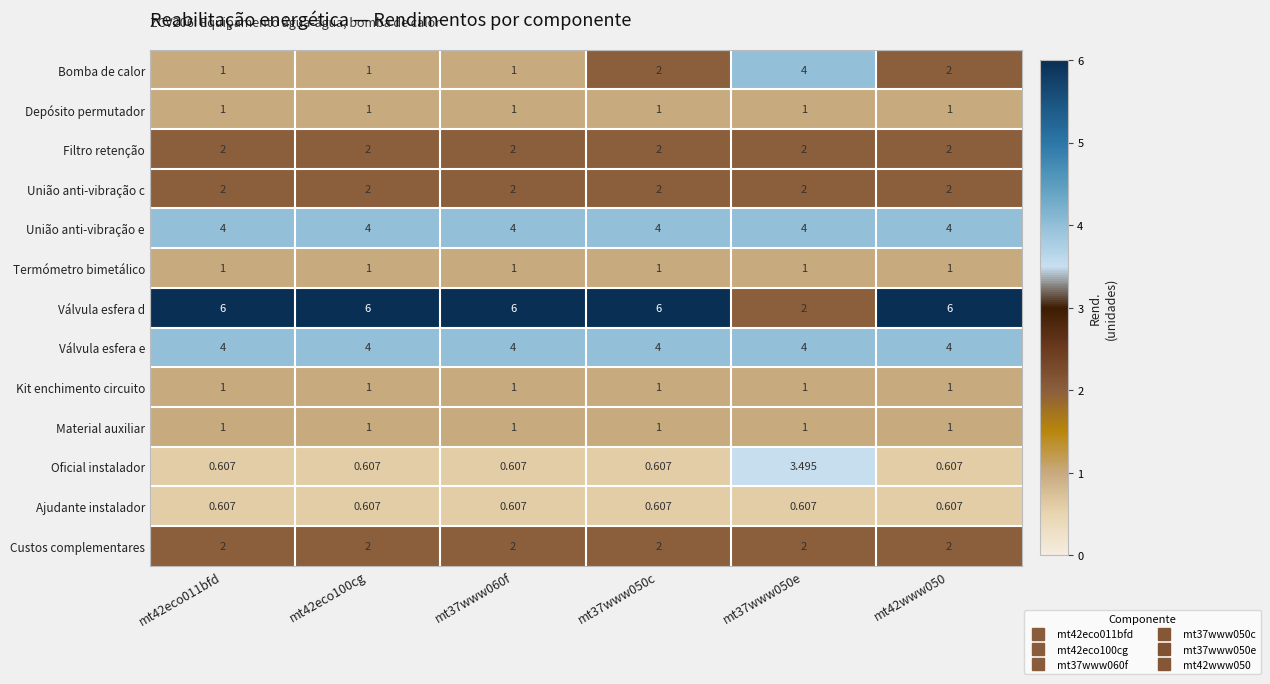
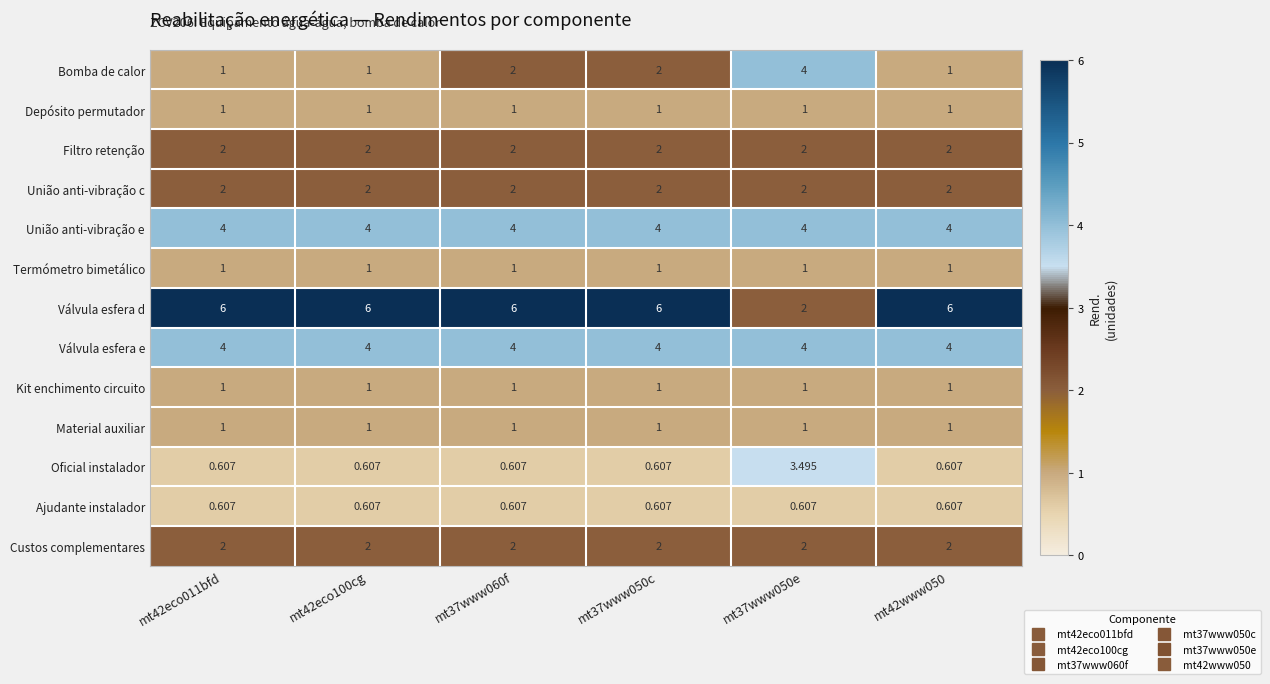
Bomba de calor, mt37www060f: 1 -> 2
Bomba de calor, mt42www050: 2 -> 1
